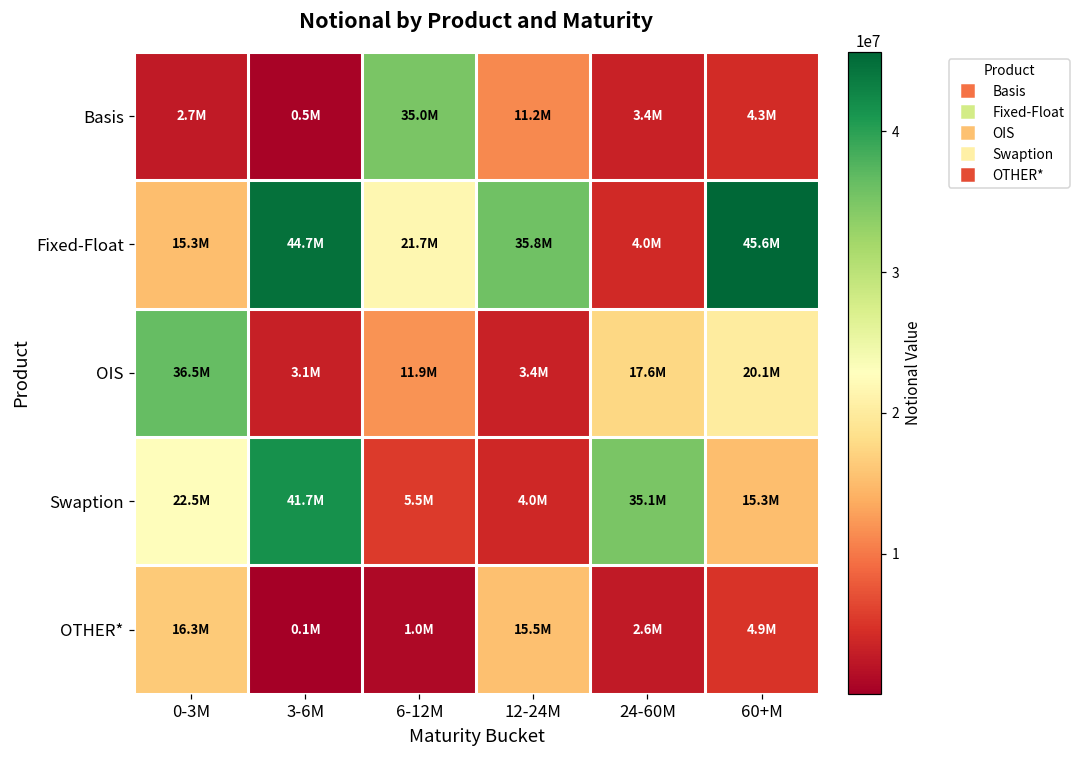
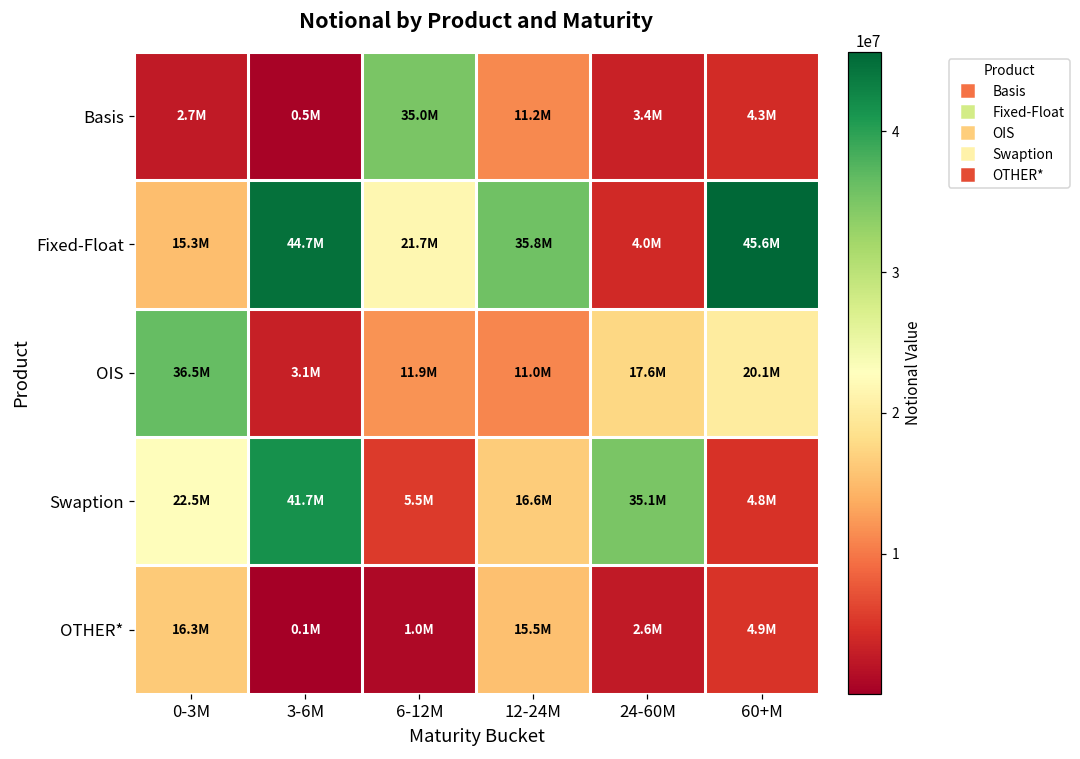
OIS, 12-24M: 3.4M -> 11.0M
Swaption, 12-24M: 4.0M -> 16.6M
Swaption, 60+M: 15.3M -> 4.8M
